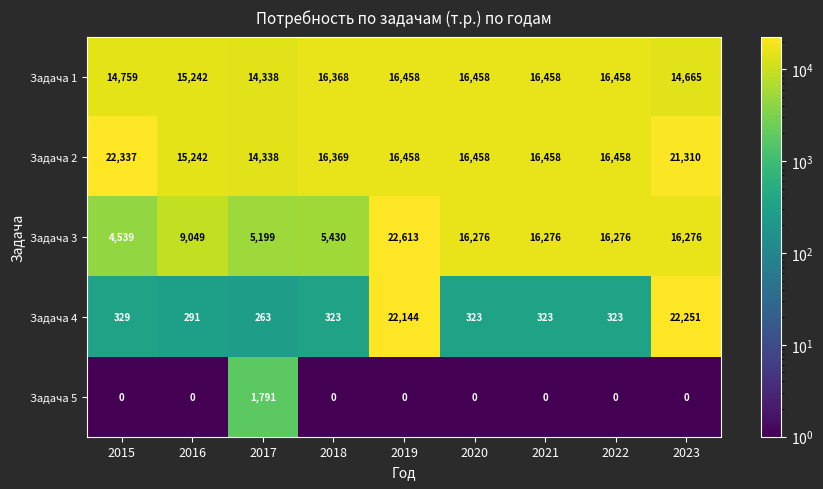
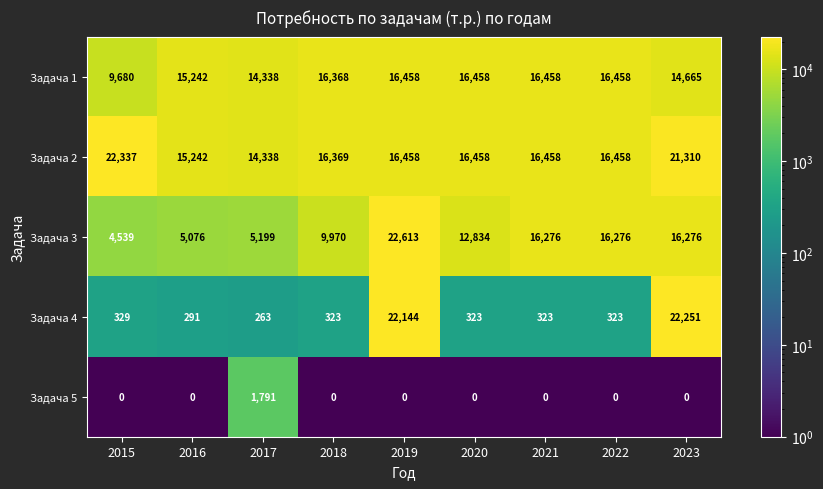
Задача 1, 2015: 14,759 -> 9,680
Задача 3, 2016: 9,049 -> 5,076
Задача 3, 2018: 5,430 -> 9,970
Задача 3, 2020: 16,276 -> 12,834
